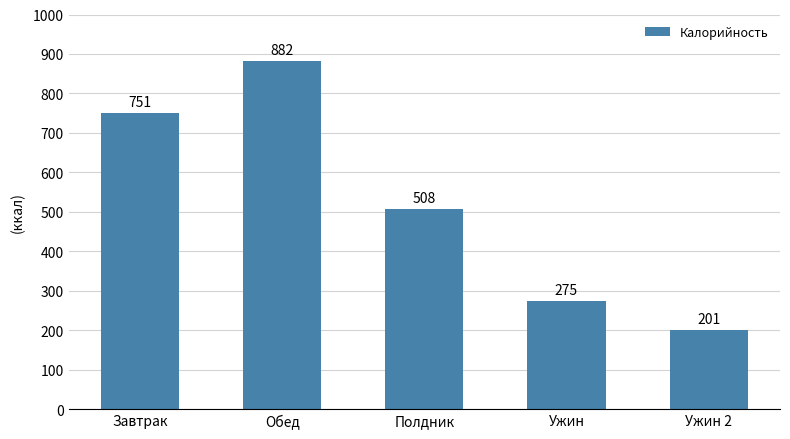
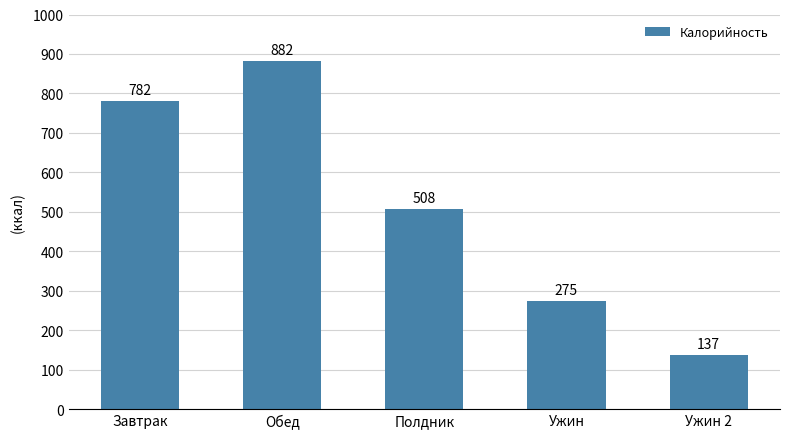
Завтрак: 751 -> 782
Ужин 2: 201 -> 137
